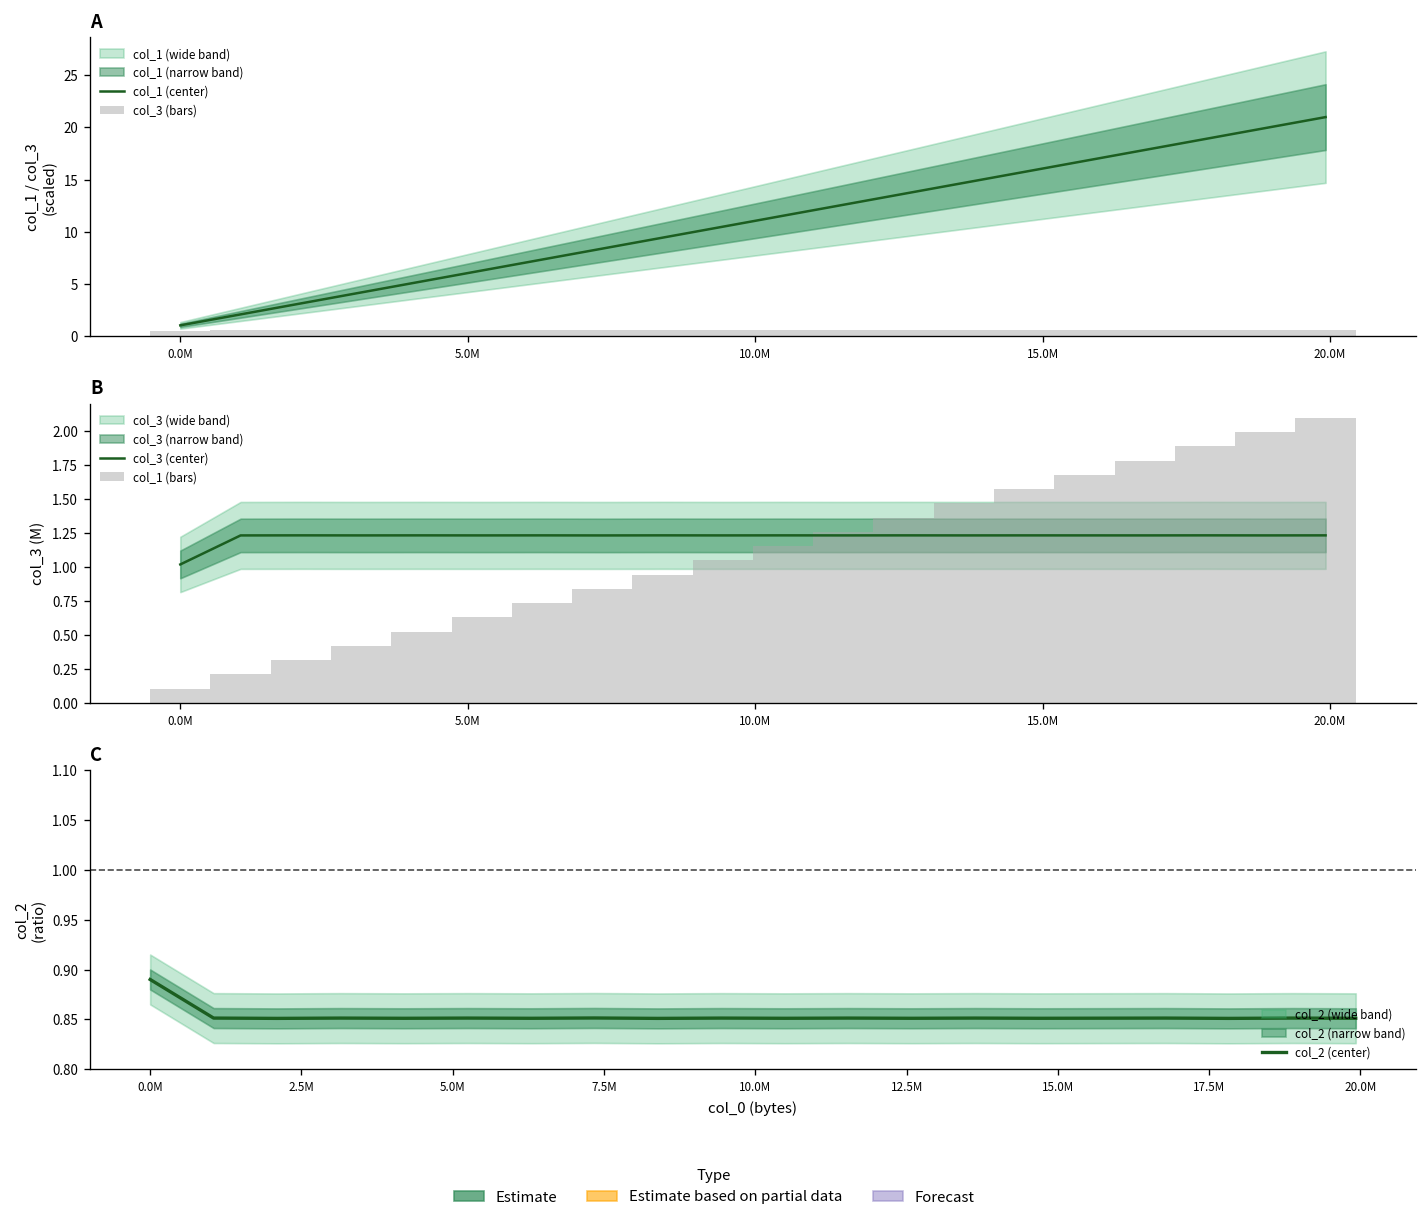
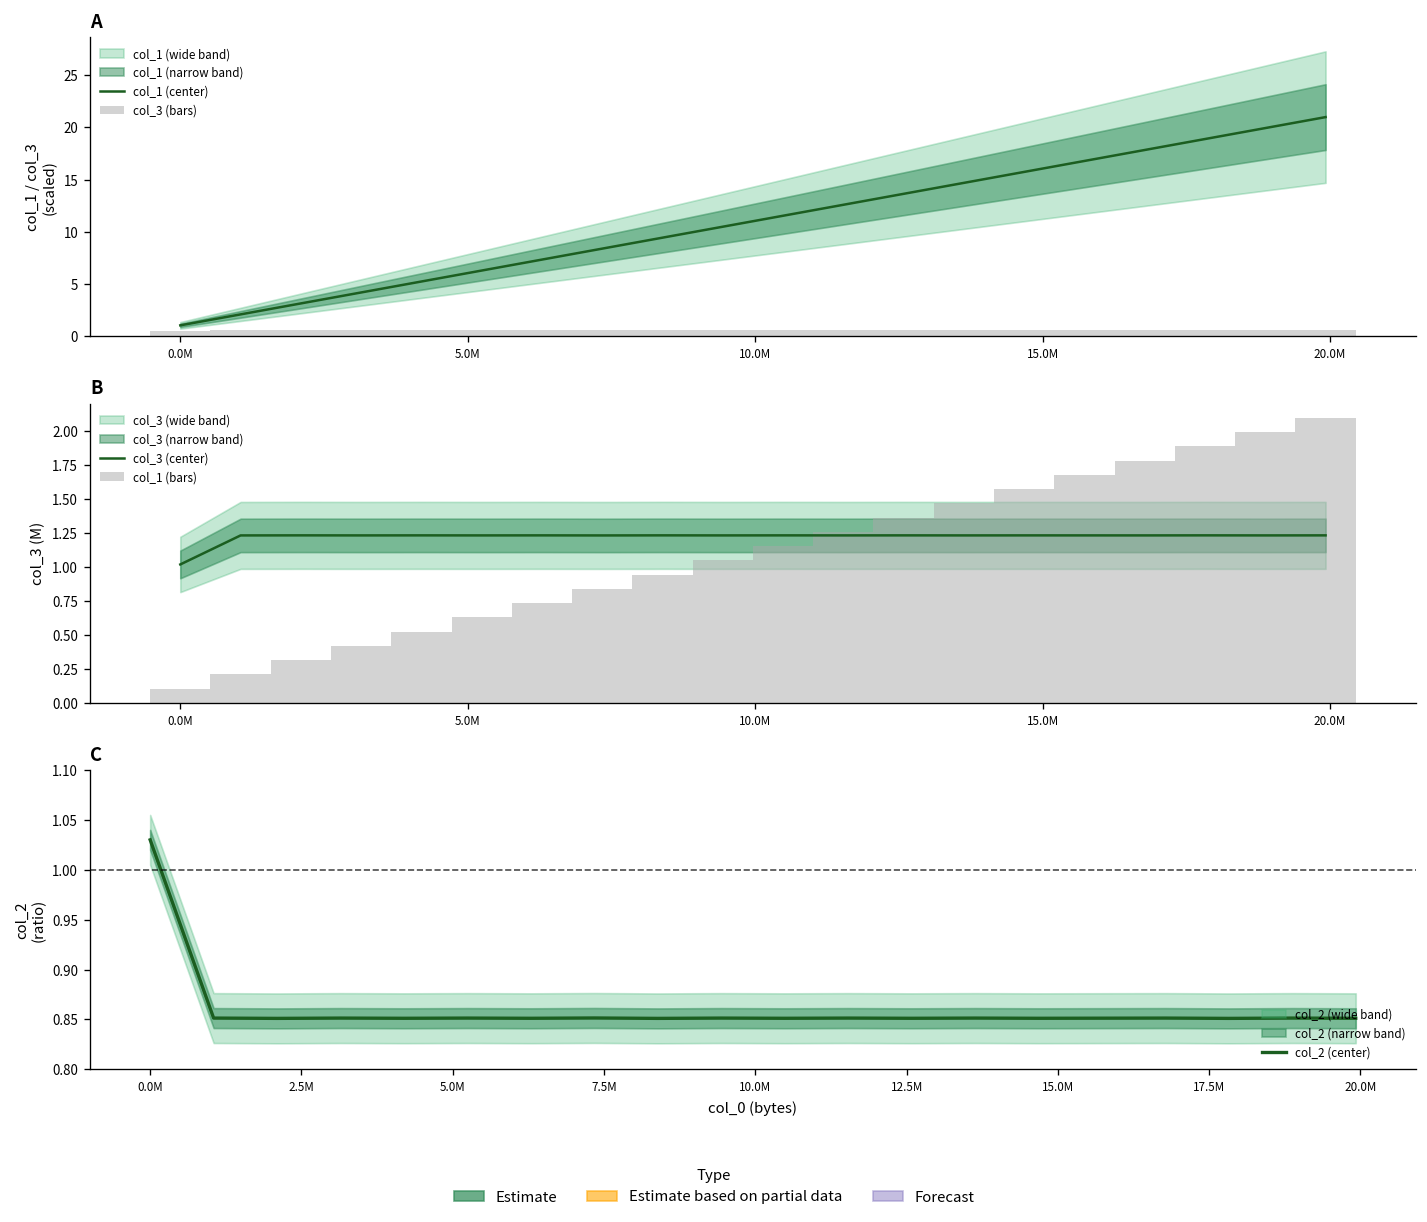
C, col_2 (center), 0.0M: 0.89 -> 1.03
